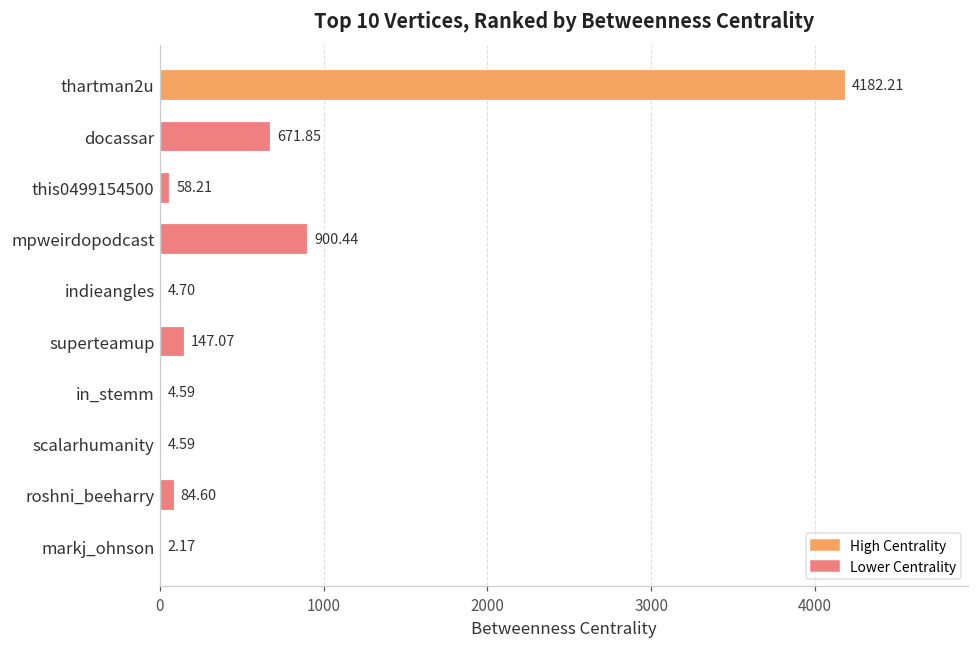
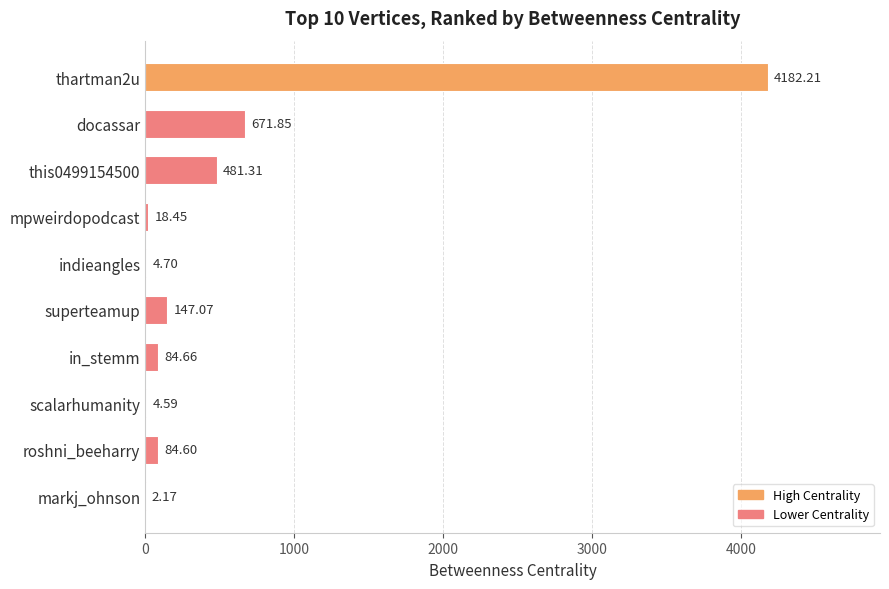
this0499154500: 58.21 -> 481.31
mpweirdopodcast: 900.44 -> 18.45
in_stemm: 4.59 -> 84.66
